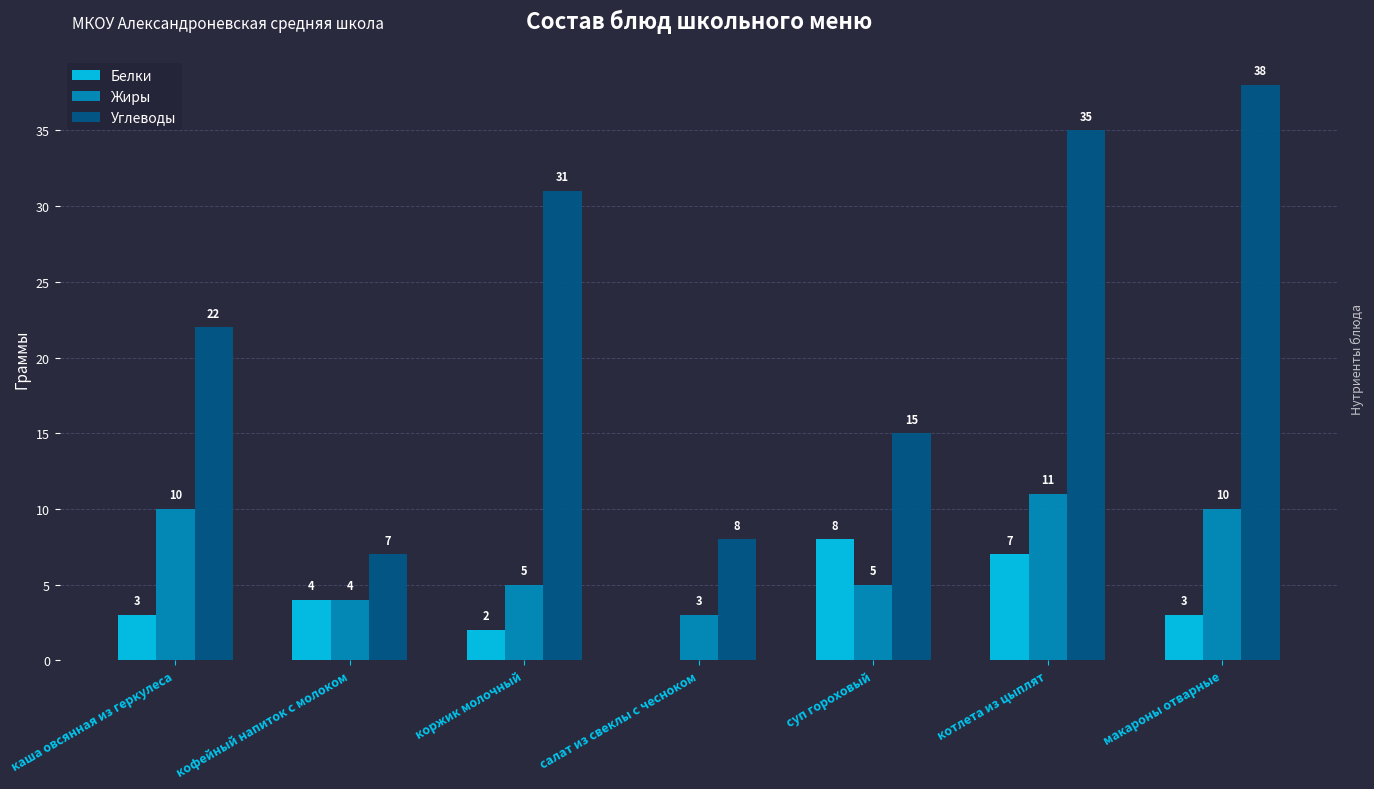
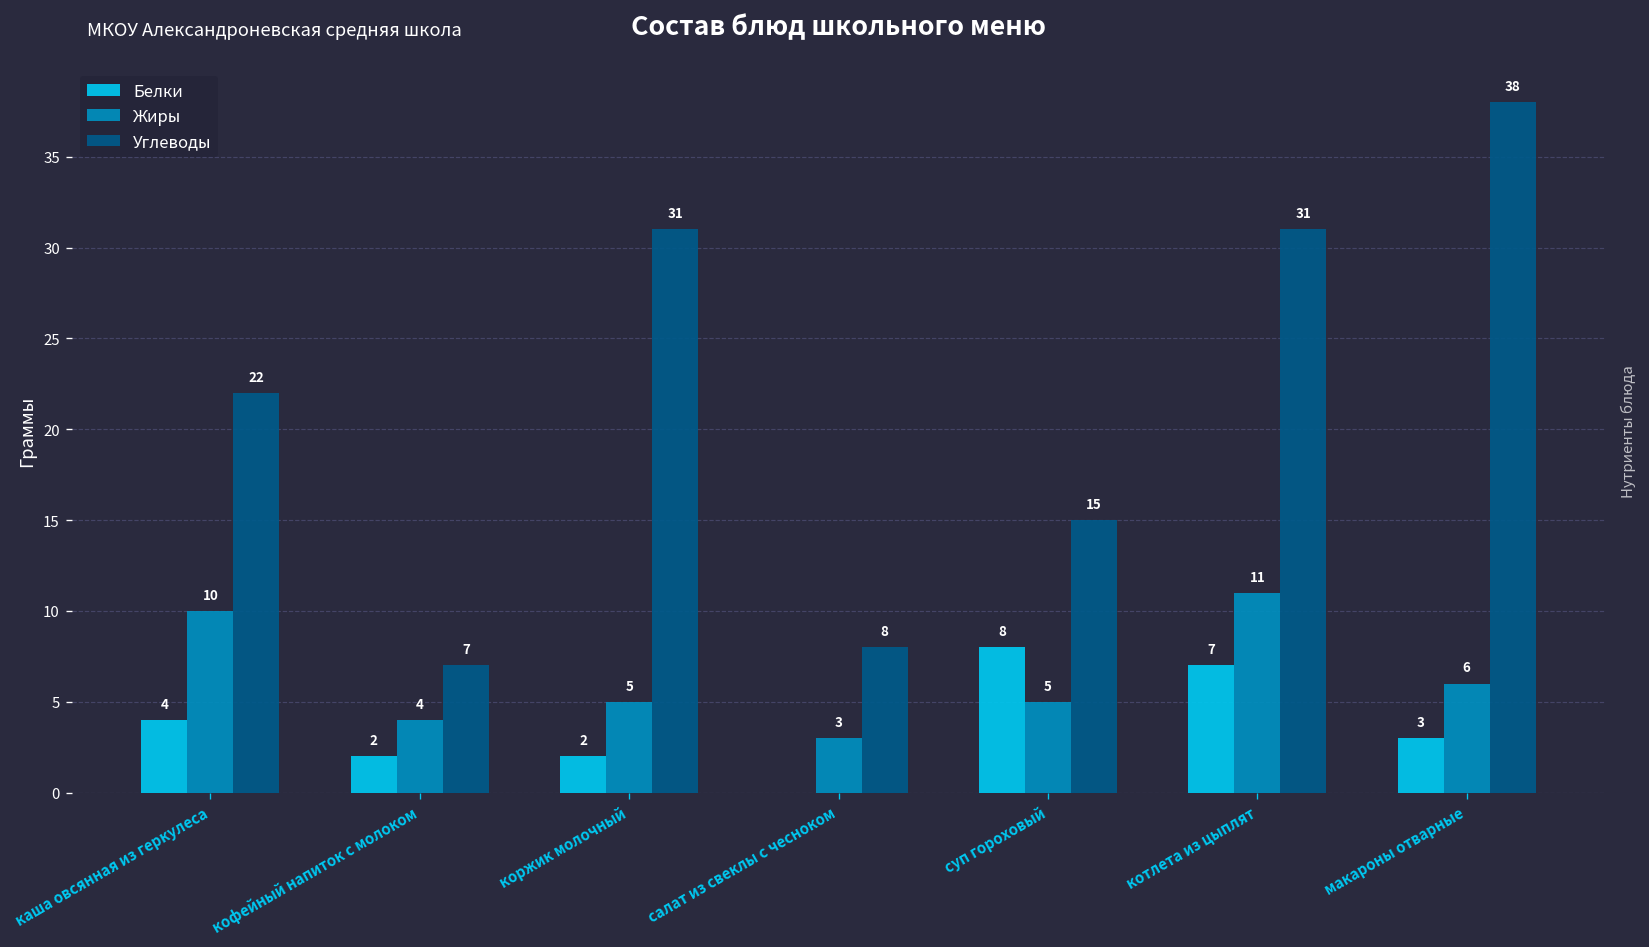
Белки, каша овсянная из геркулеса: 3 -> 4
Белки, кофейный напиток с молоком: 4 -> 2
Углеводы, котлета из цыплят: 35 -> 31
Жиры, макароны отварные: 10 -> 6
